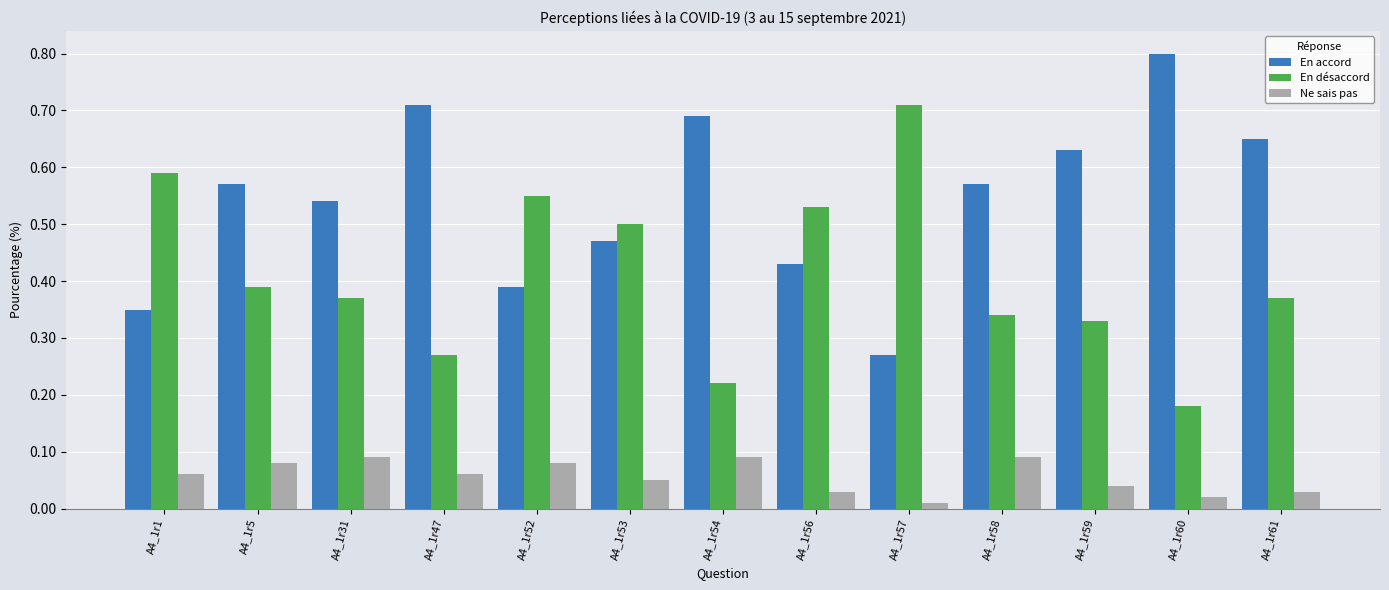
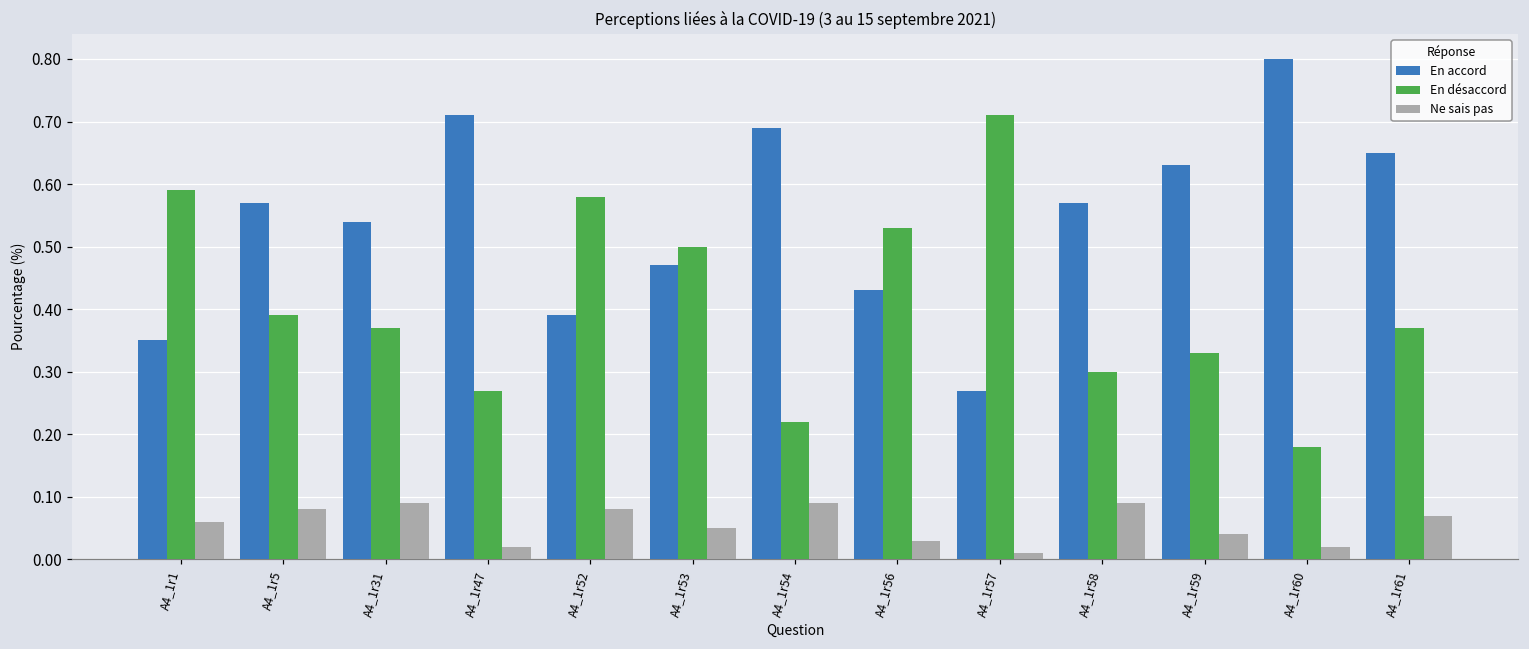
Ne sais pas, A4_1r47: 0.06 -> 0.02
En désaccord, A4_1r52: 0.55 -> 0.58
En désaccord, A4_1r58: 0.34 -> 0.30
Ne sais pas, A4_1r61: 0.03 -> 0.07
